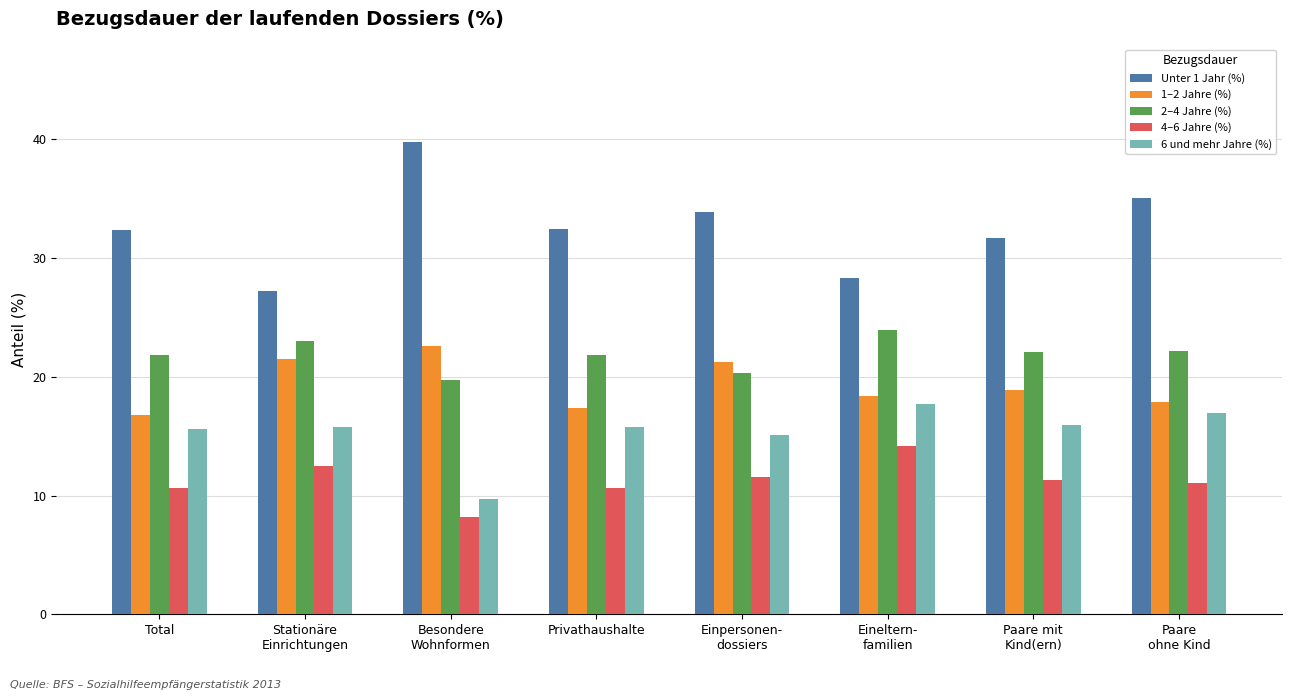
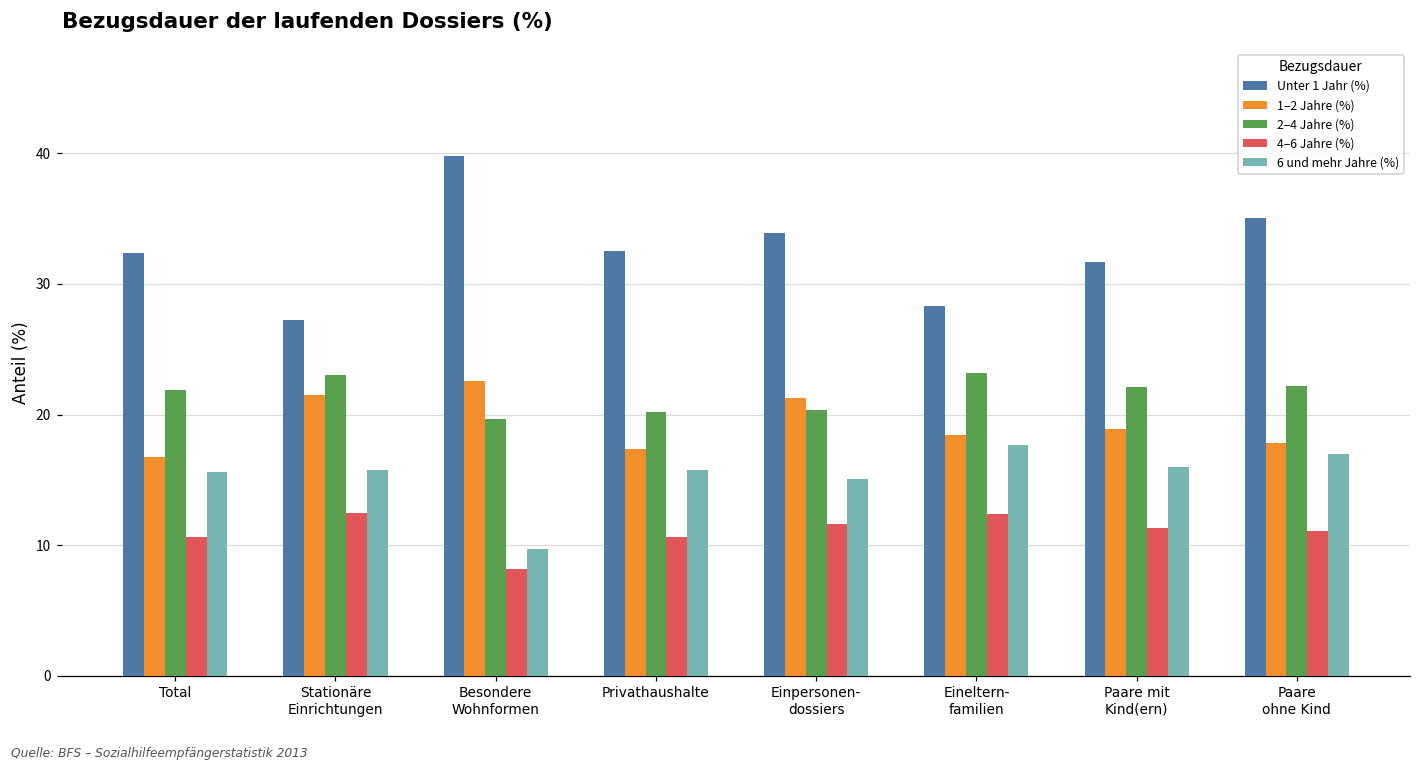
2–4 Jahre (%), Privathaushalte: 21.9 -> 20.2
2–4 Jahre (%), Eineltern- familien: 23.9 -> 23.2
4–6 Jahre (%), Eineltern- familien: 14.1 -> 12.4
